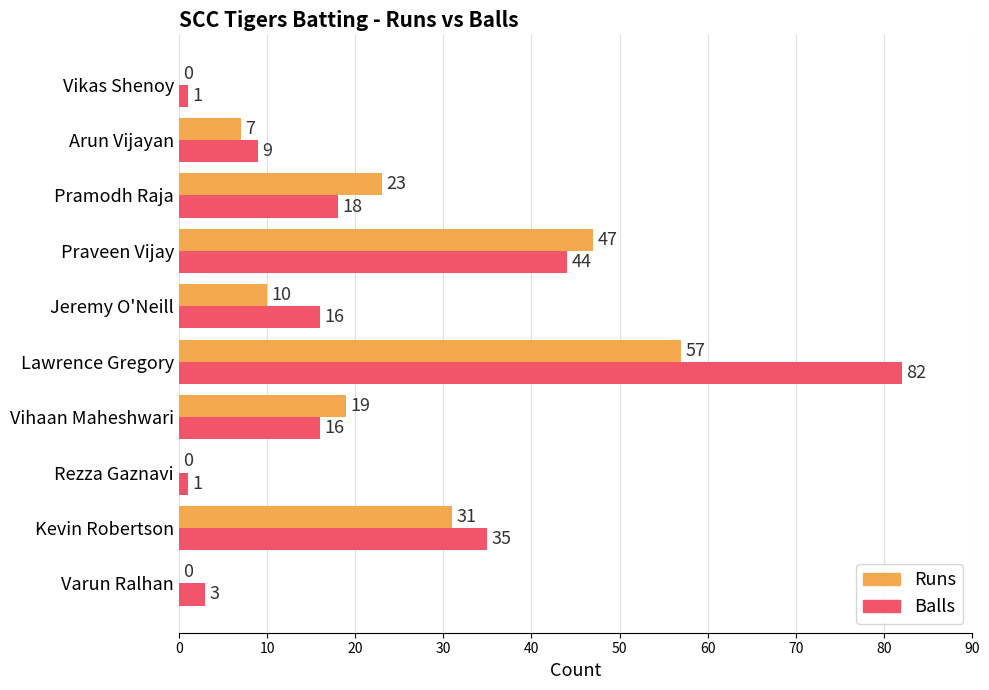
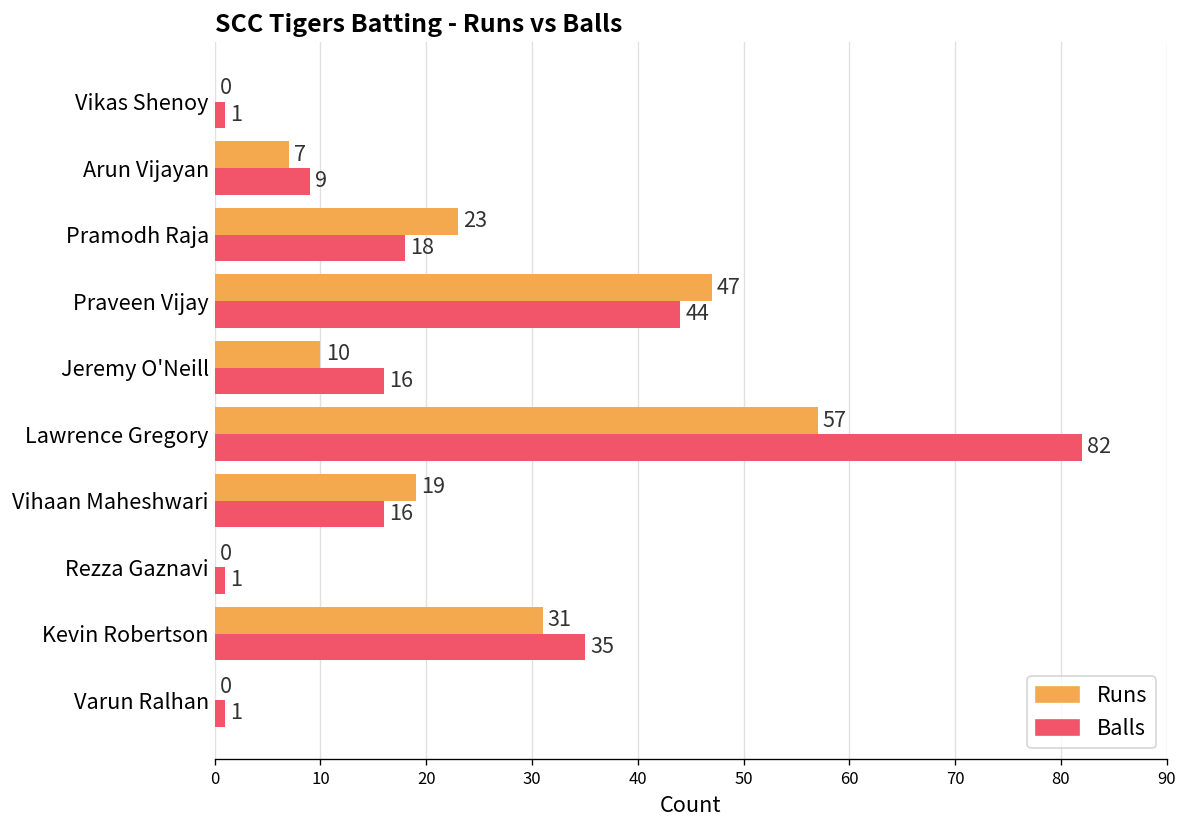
Balls, Varun Ralhan: 3 -> 1
